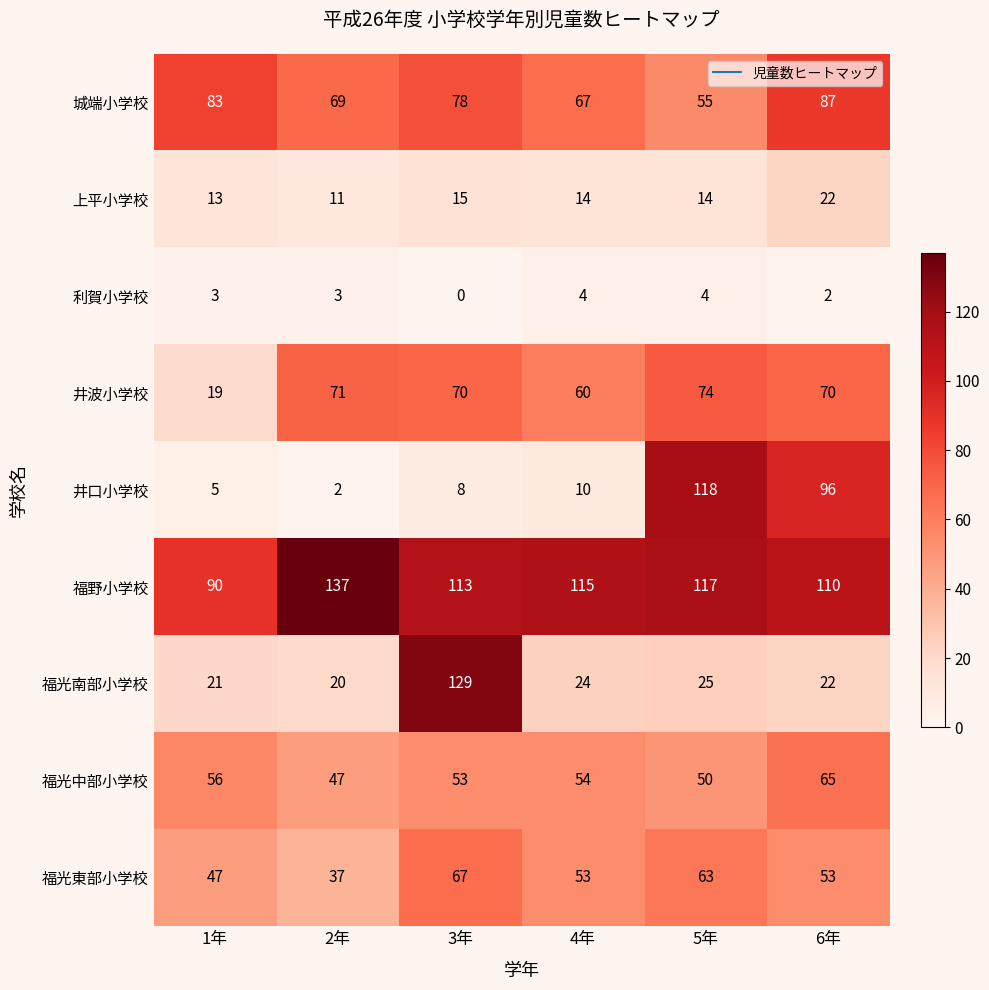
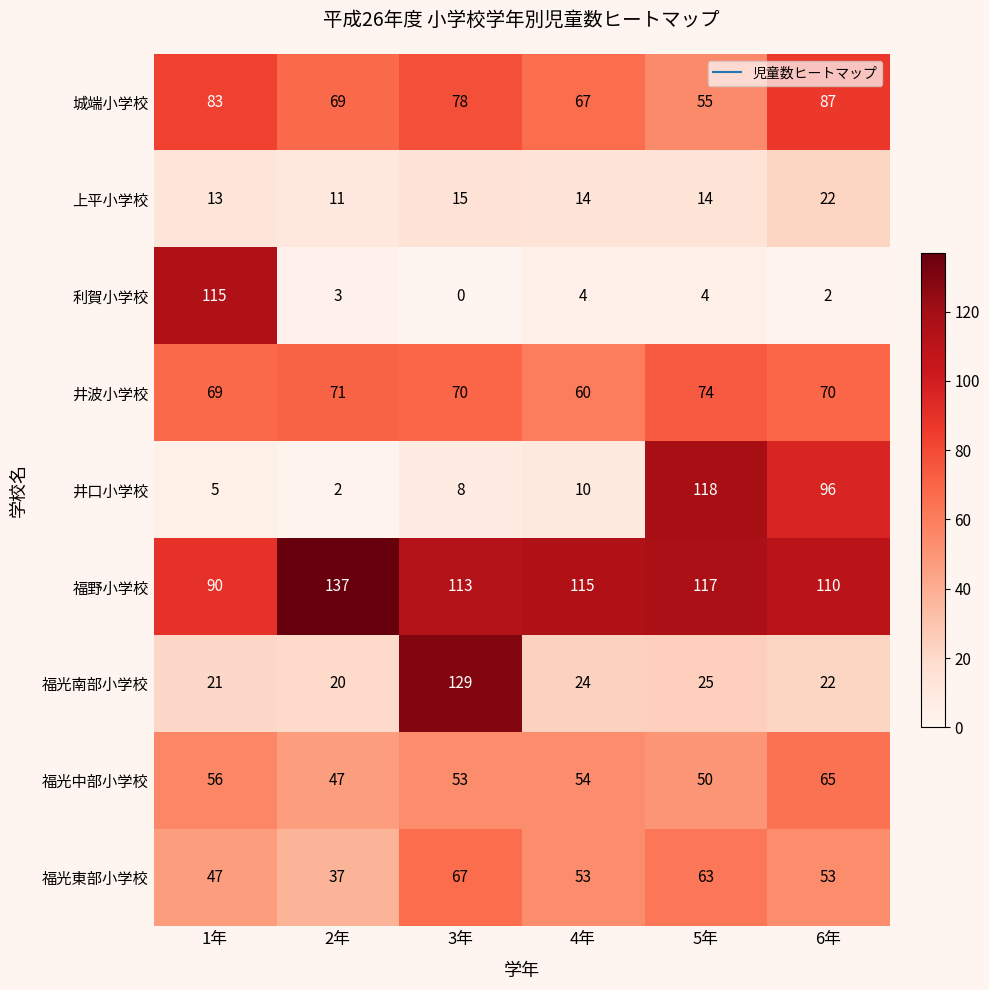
利賀小学校, 1年: 3 -> 115
井波小学校, 1年: 19 -> 69
